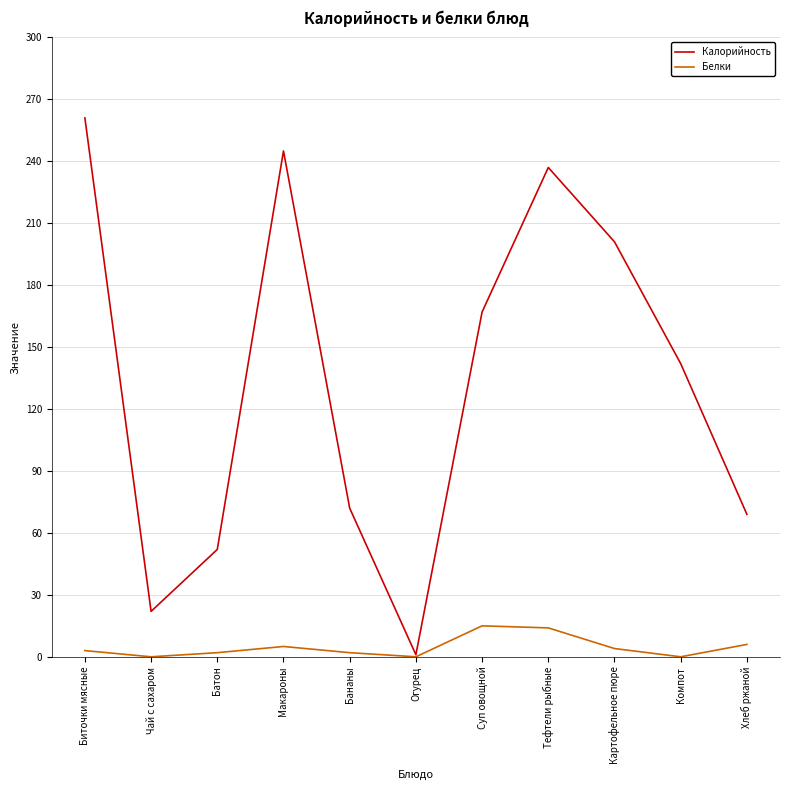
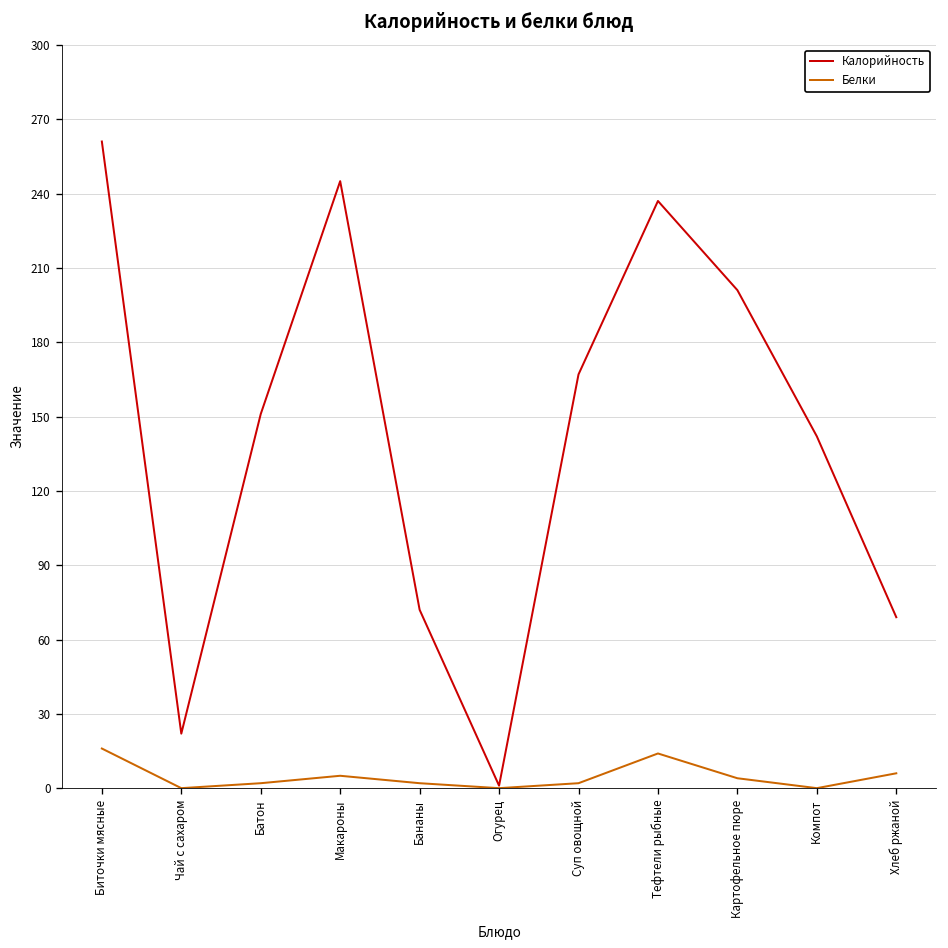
Белки, Биточки мясные: 3 -> 16
Калорийность, Батон: 52 -> 151
Белки, Суп овощной: 15 -> 2
